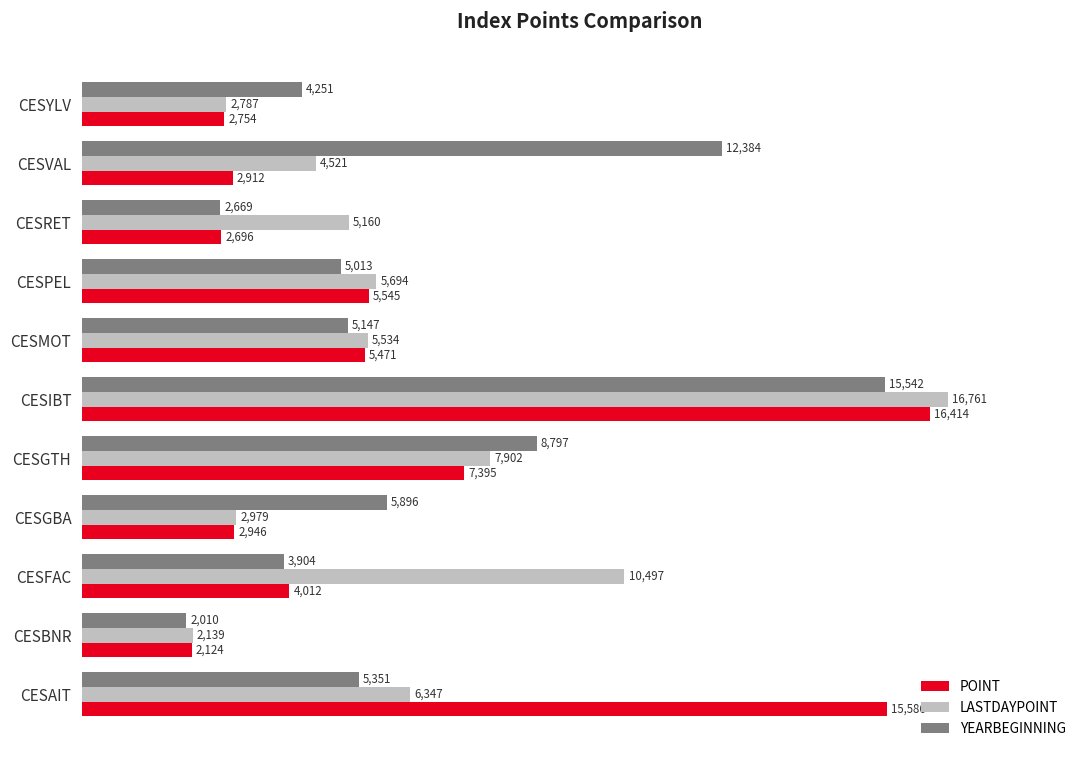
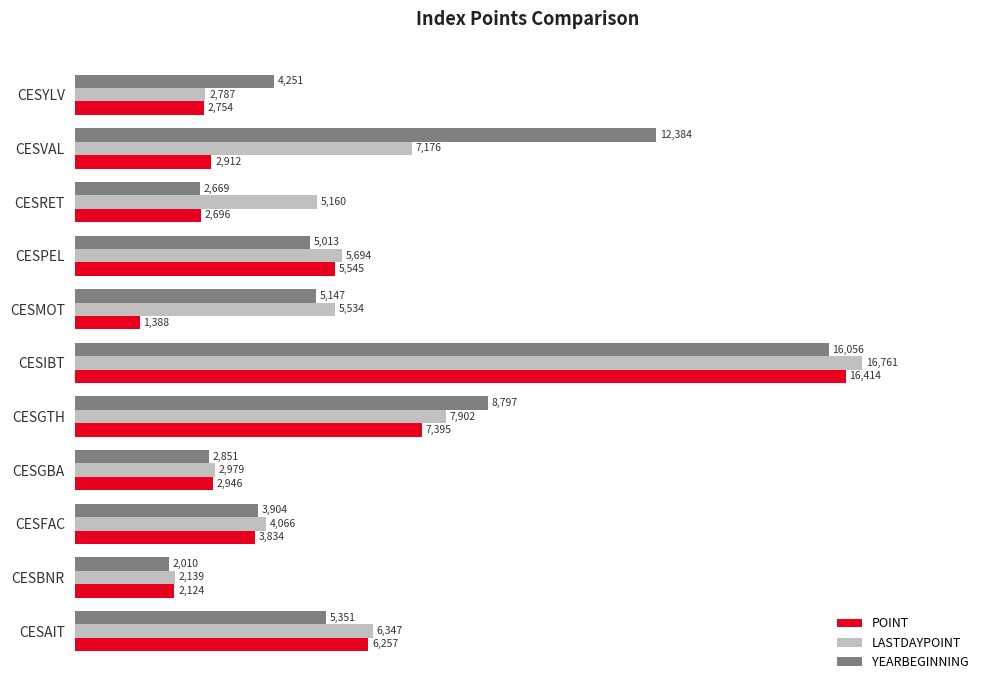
LASTDAYPOINT, CESVAL: 4,521 -> 7,176
POINT, CESMOT: 5,471 -> 1,388
YEARBEGINNING, CESIBT: 15,542 -> 16,056
YEARBEGINNING, CESGBA: 5,896 -> 2,851
LASTDAYPOINT, CESFAC: 10,497 -> 4,066
POINT, CESFAC: 4,012 -> 3,834
POINT, CESAIT: 15,586 -> 6,257
